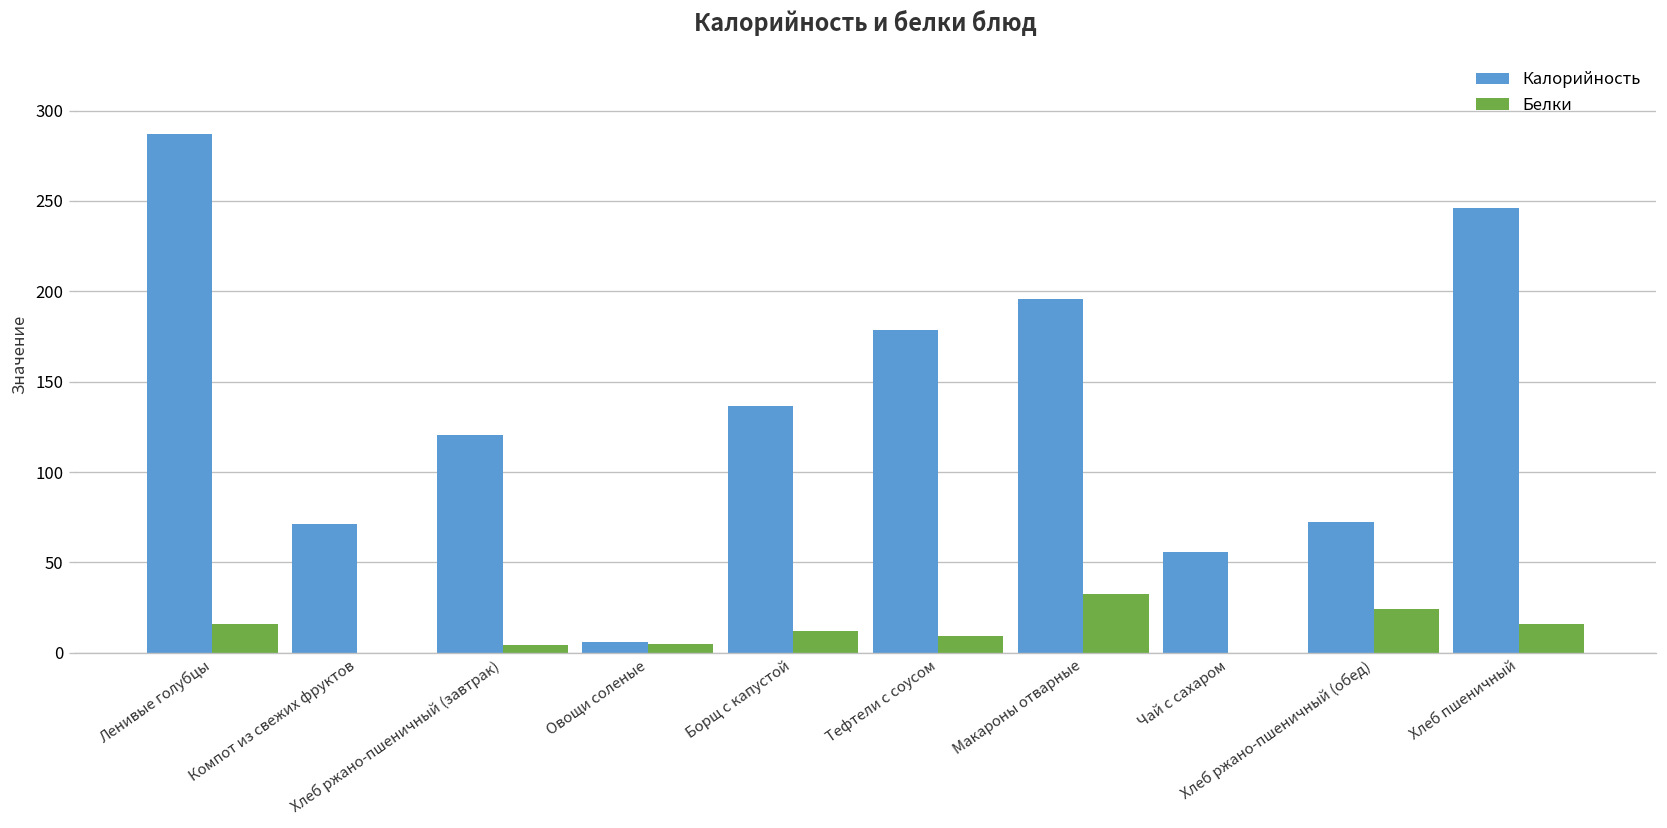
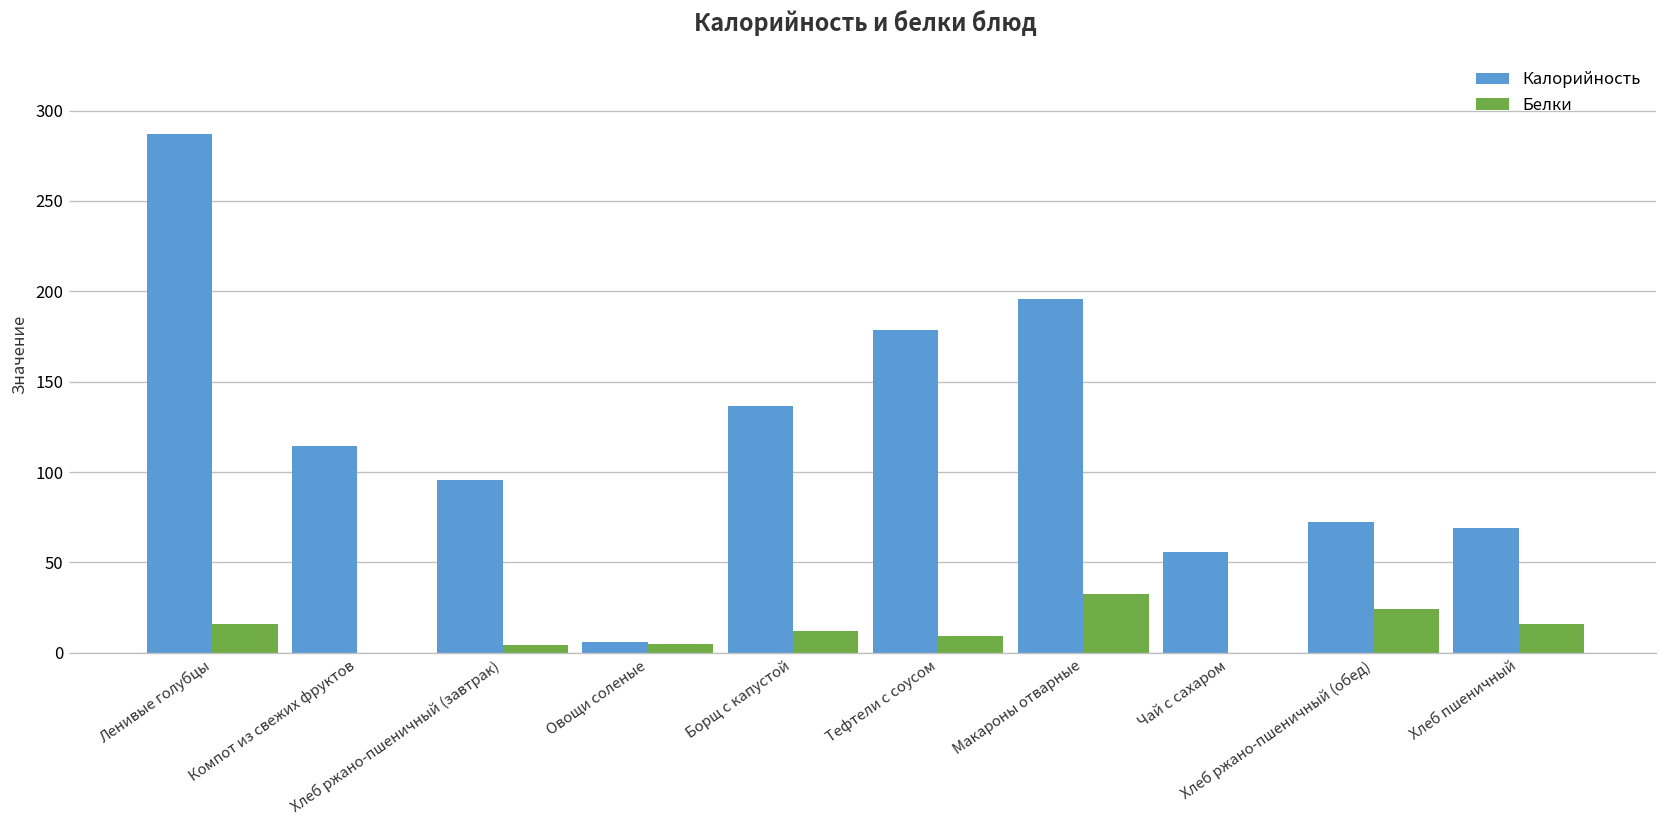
Калорийность, Компот из свежих фруктов: 71 -> 115
Калорийность, Хлеб ржано-пшеничный (завтрак): 120 -> 96
Калорийность, Хлеб пшеничный: 246 -> 69
